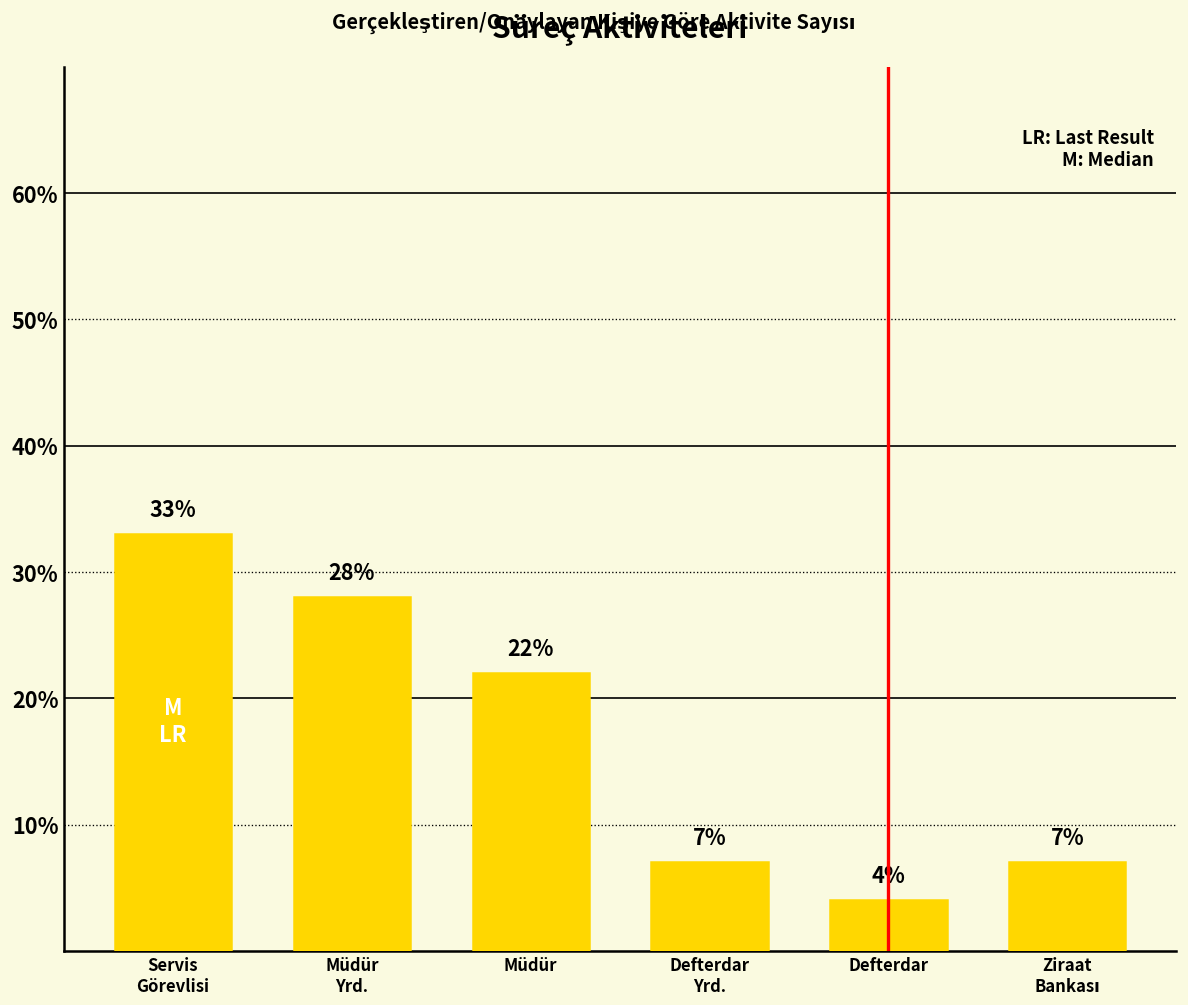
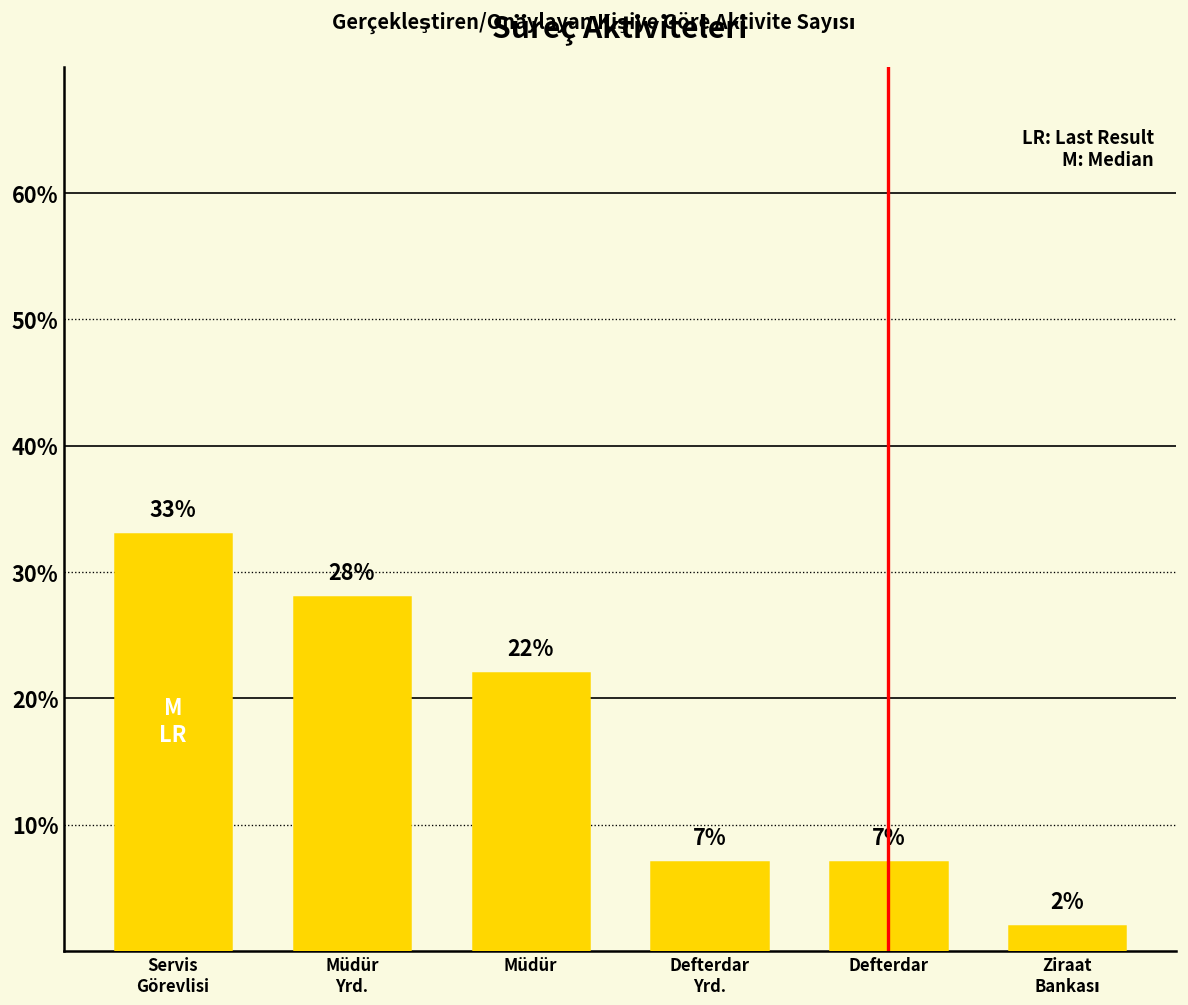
Defterdar: 4% -> 7%
Ziraat Bankası: 7% -> 2%
